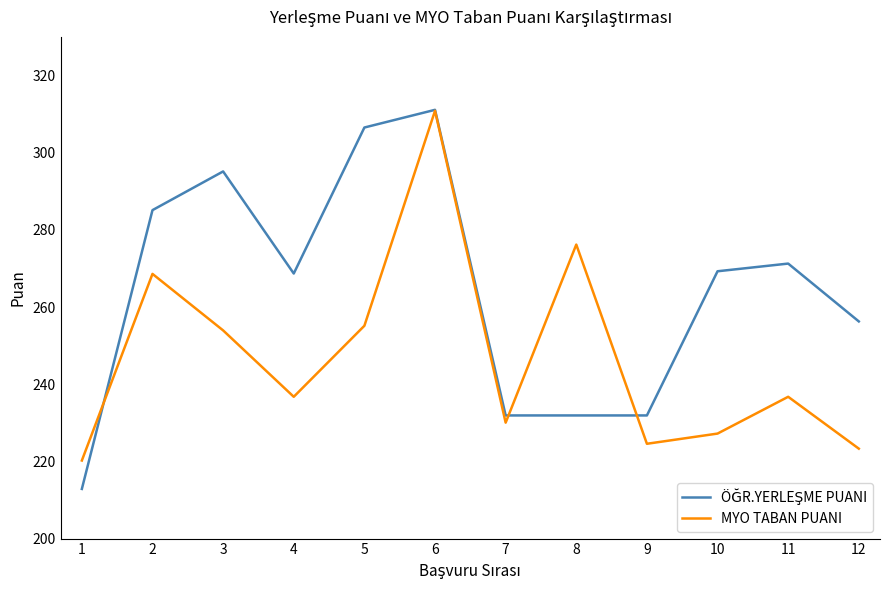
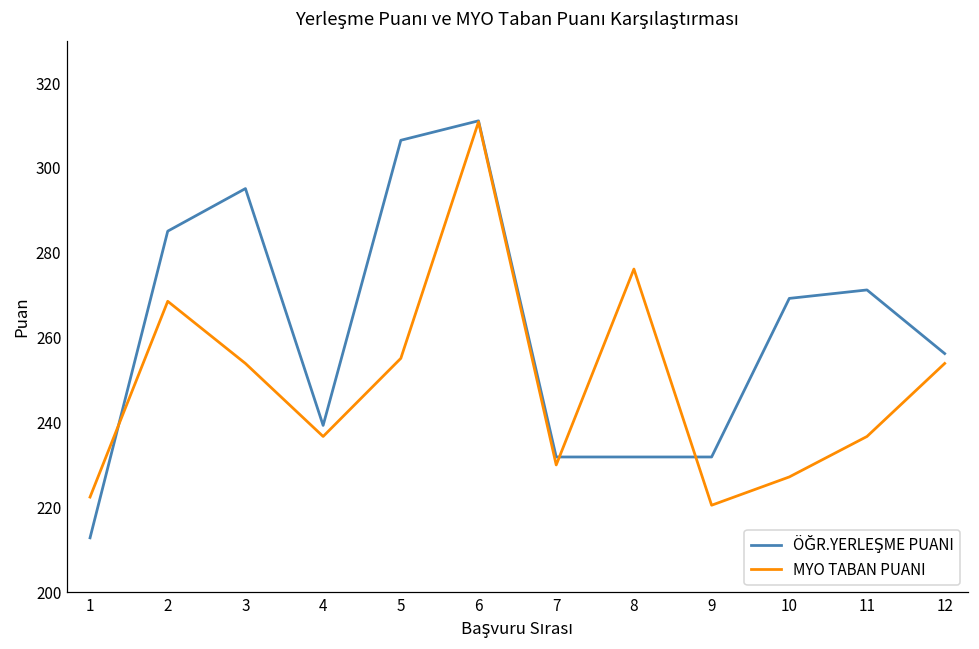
MYO TABAN PUANI, 1: 220 -> 222
ÖĞR.YERLEŞME PUANI, 4: 269 -> 239
MYO TABAN PUANI, 9: 225 -> 221
MYO TABAN PUANI, 12: 223 -> 254
